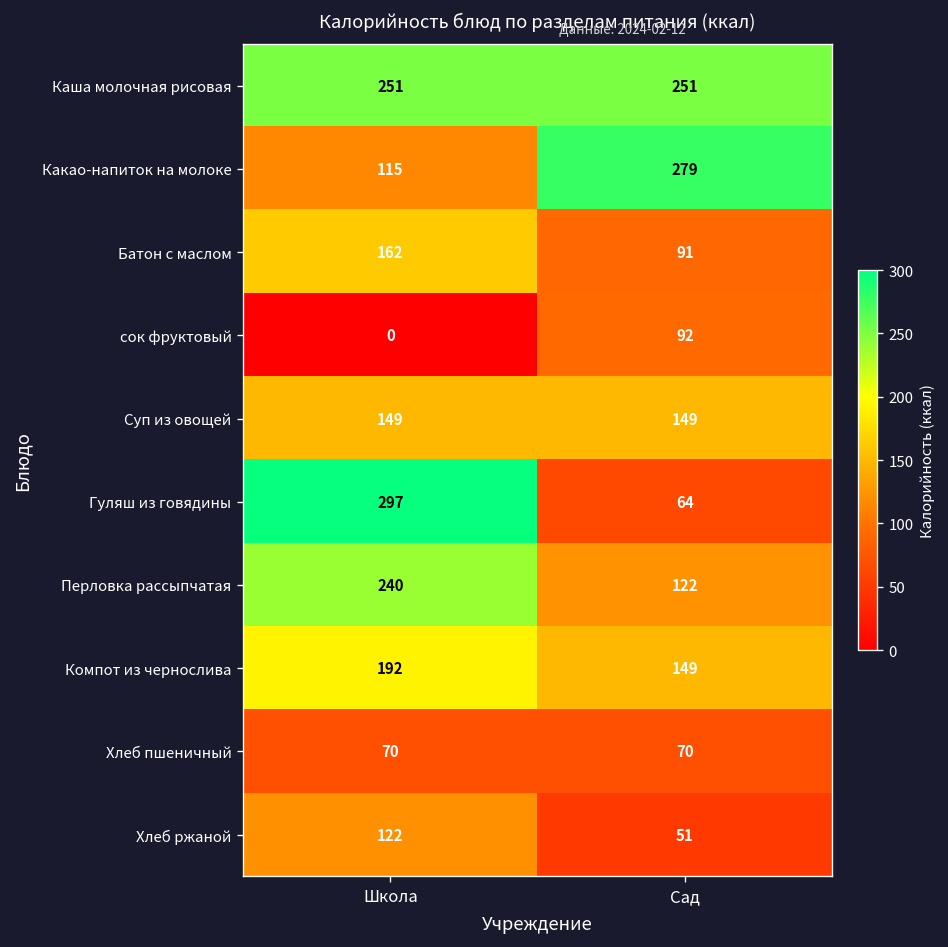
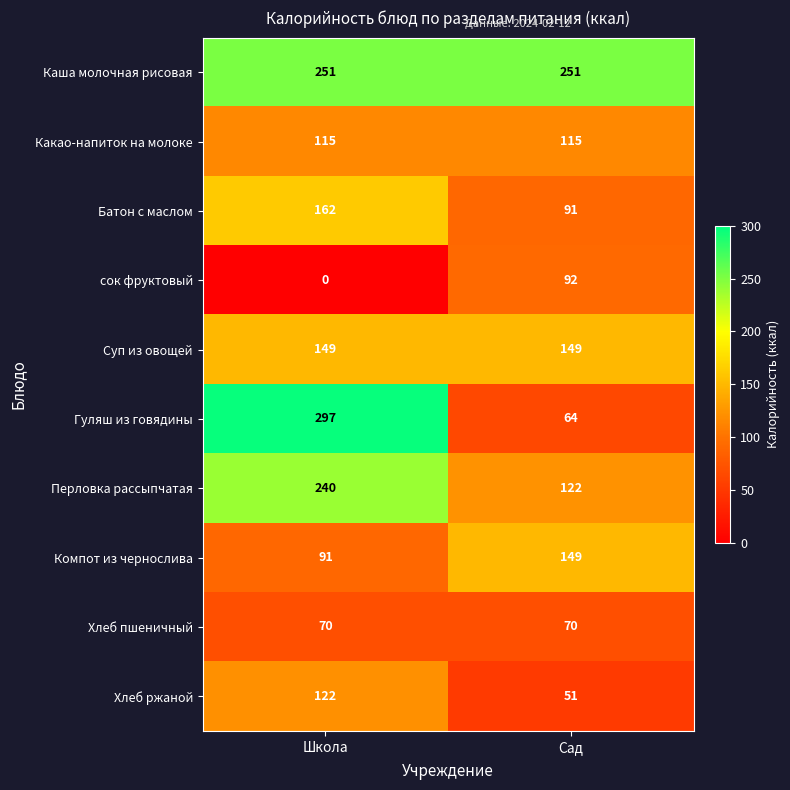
Какао-напиток на молоке, Сад: 279 -> 115
Компот из чернослива, Школа: 192 -> 91
